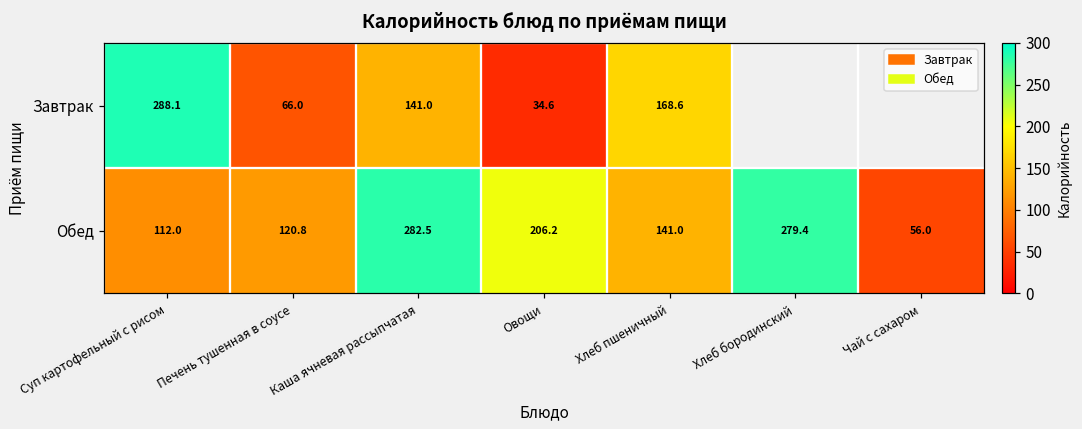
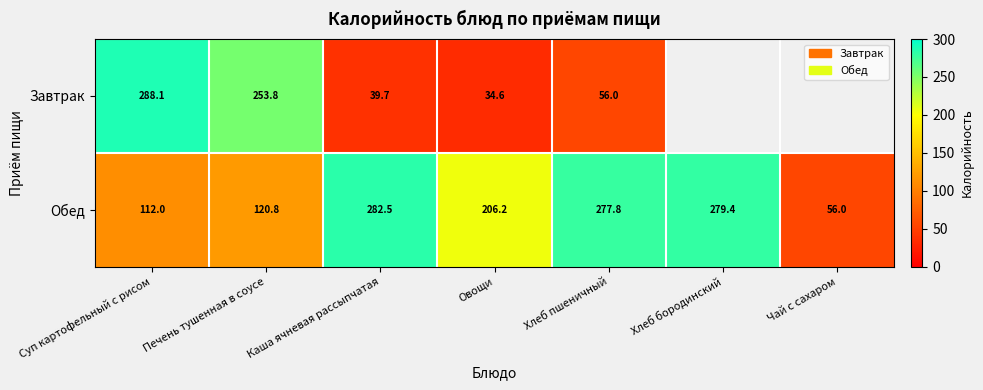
Завтрак, Печень тушенная в соусе: 66.0 -> 253.8
Завтрак, Каша ячневая рассыпчатая: 141.0 -> 39.7
Завтрак, Хлеб пшеничный: 168.6 -> 56.0
Обед, Хлеб пшеничный: 141.0 -> 277.8
